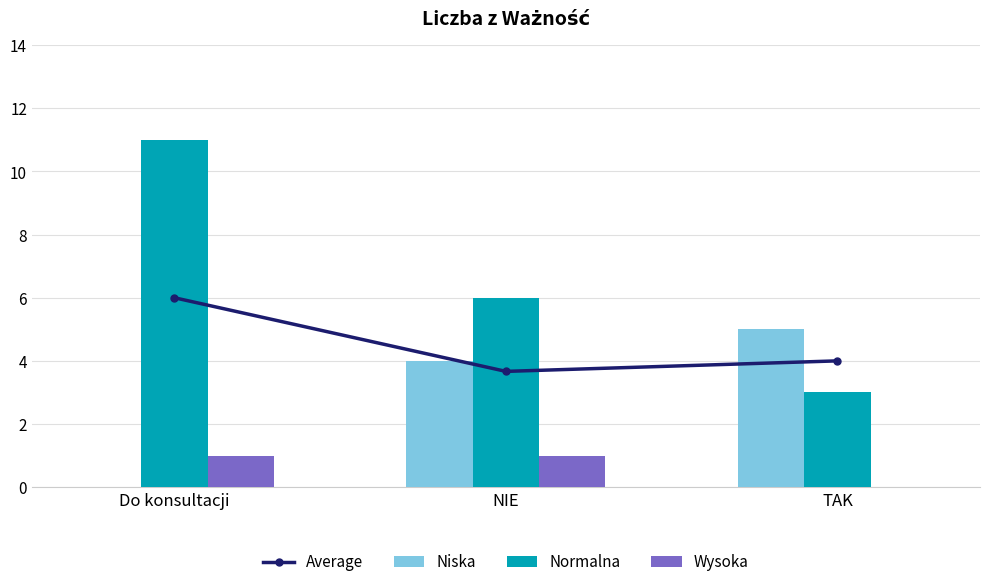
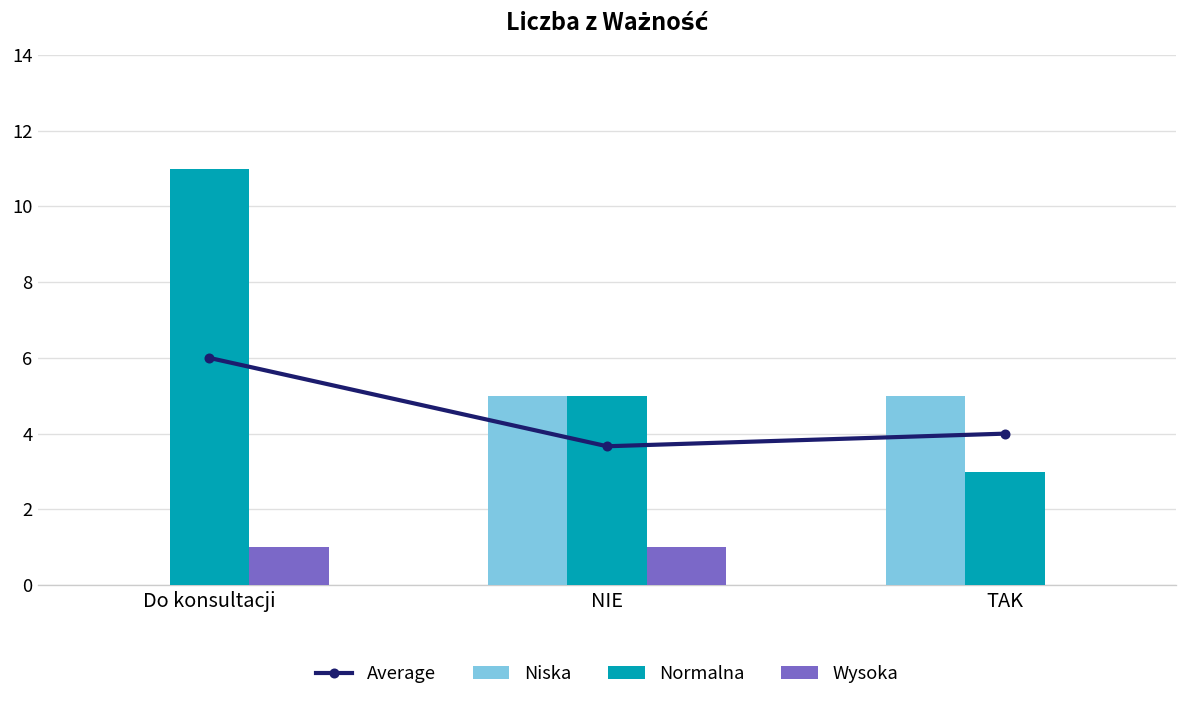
Niska, NIE: 4 -> 5
Normalna, NIE: 6 -> 5
